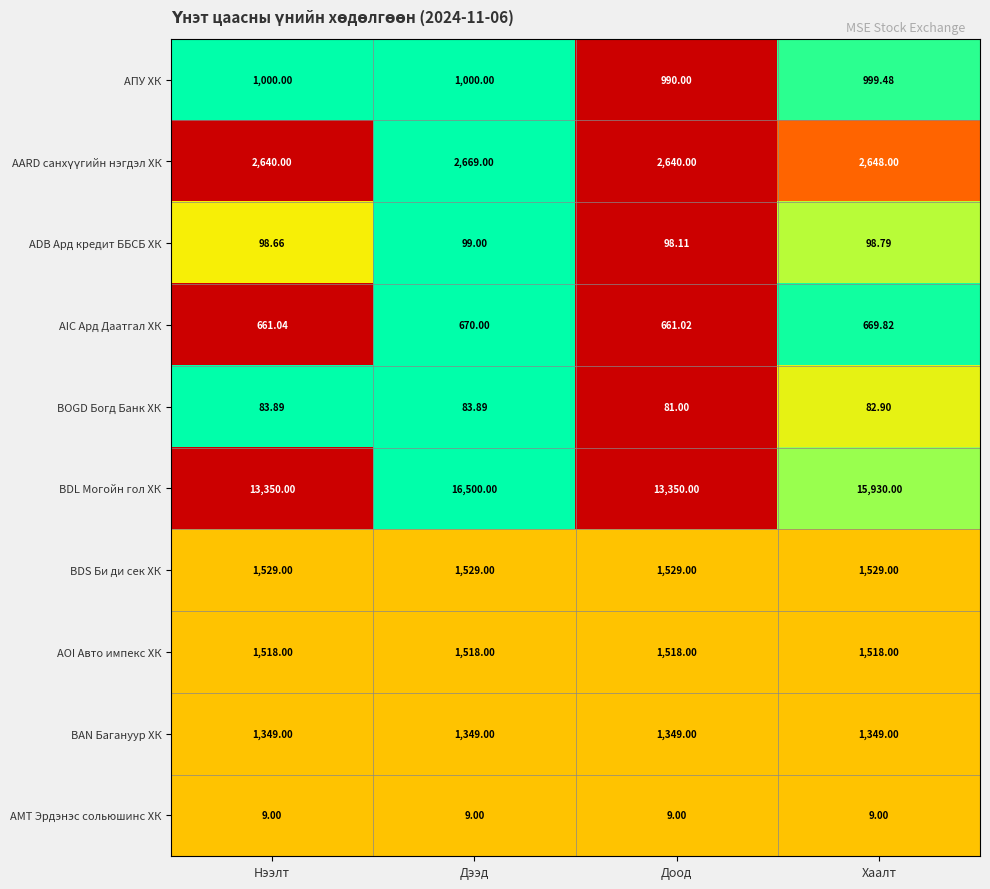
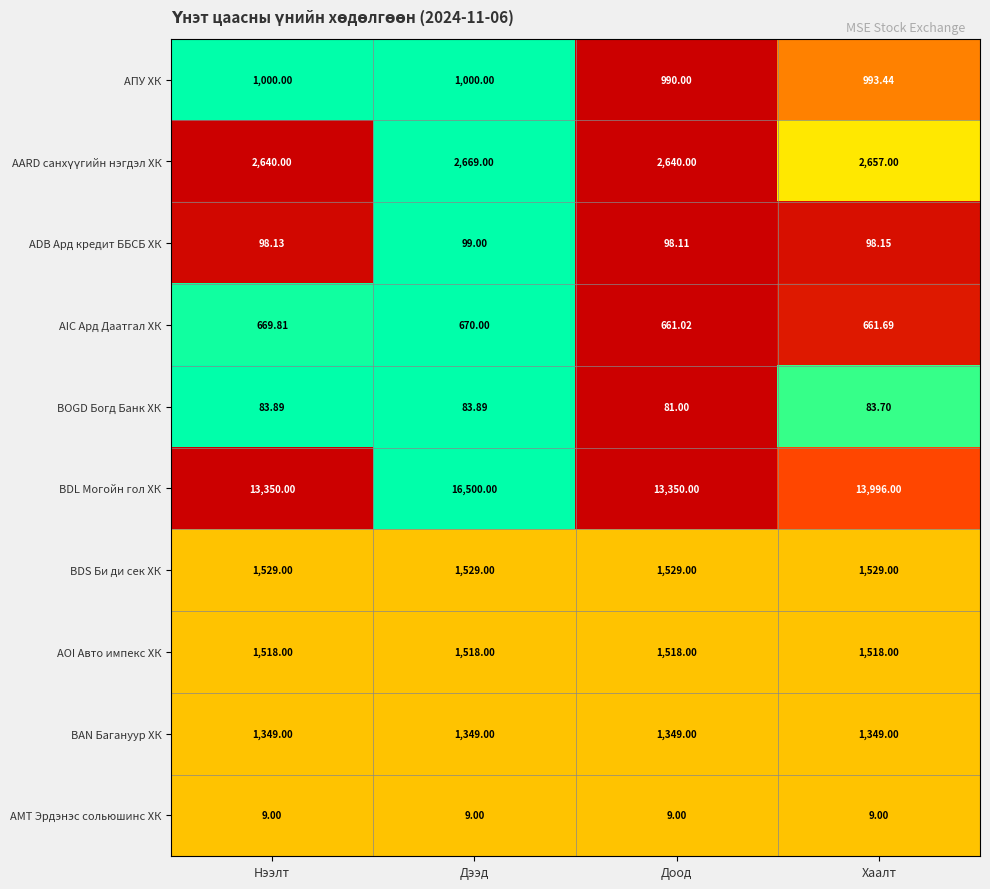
АПУ ХК, Хаалт: 999.48 -> 993.44
AARD санхүүгийн нэгдэл ХК, Хаалт: 2,648.00 -> 2,657.00
ADB Ард кредит ББСБ ХК, Нээлт: 98.66 -> 98.13
ADB Ард кредит ББСБ ХК, Хаалт: 98.79 -> 98.15
AIC Ард Даатгал ХК, Нээлт: 661.04 -> 669.81
AIC Ард Даатгал ХК, Хаалт: 669.82 -> 661.69
BOGD Богд Банк ХК, Хаалт: 82.90 -> 83.70
BDL Могойн гол ХК, Хаалт: 15,930.00 -> 13,996.00
